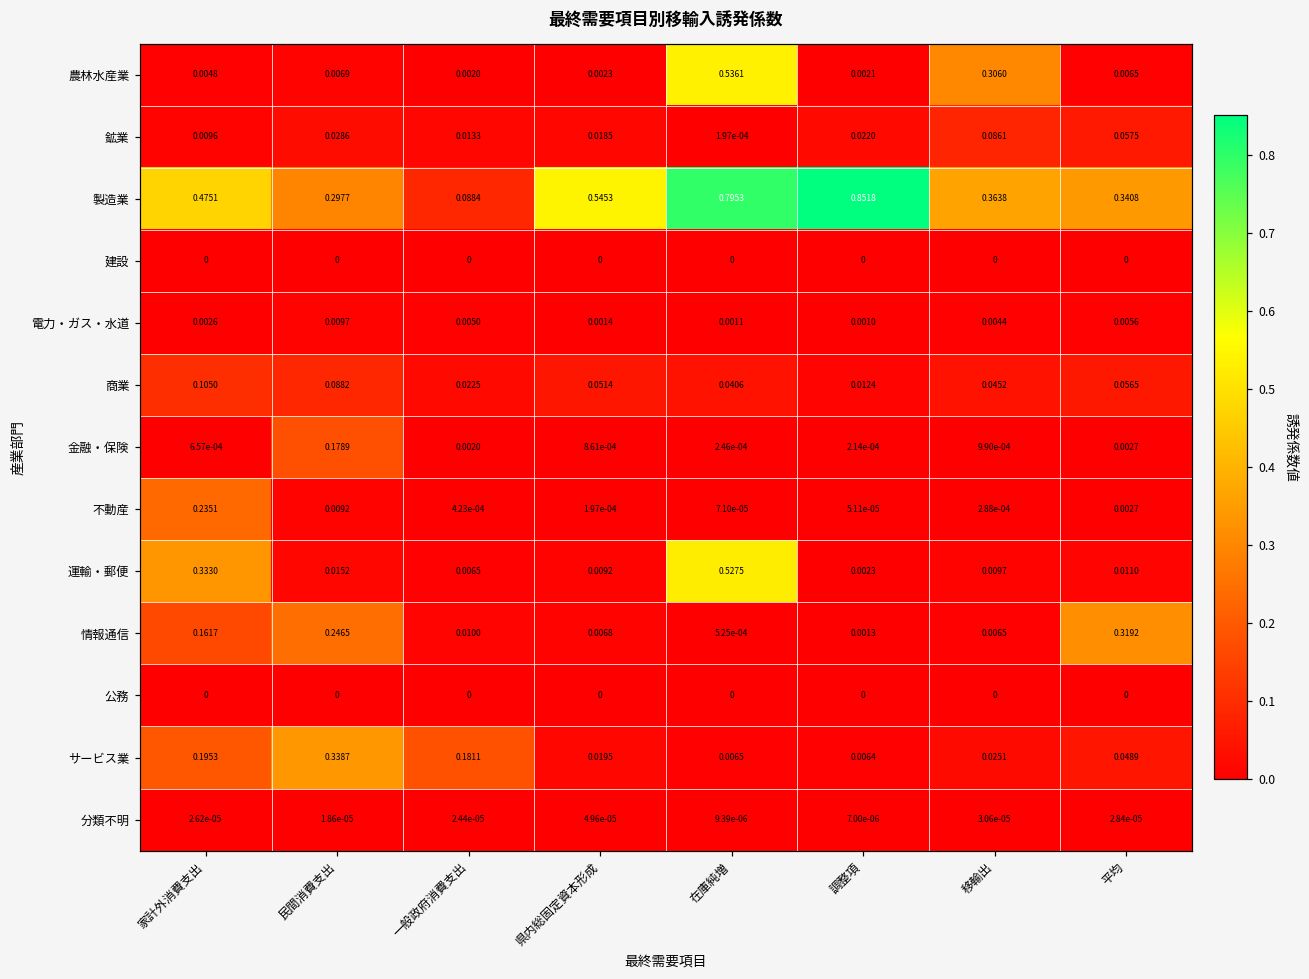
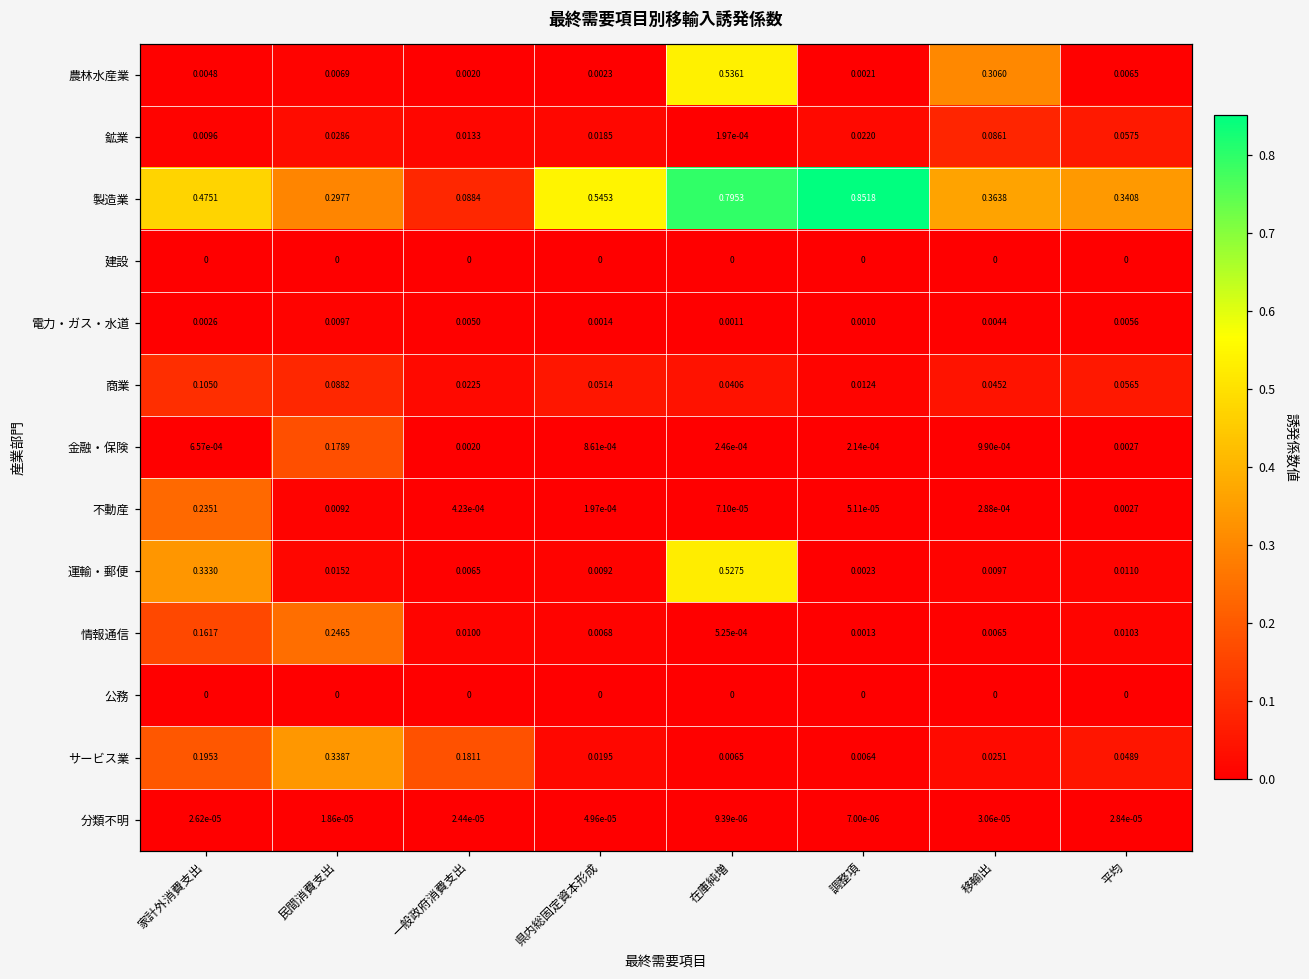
情報通信, 平均: 0.3192 -> 0.0103
